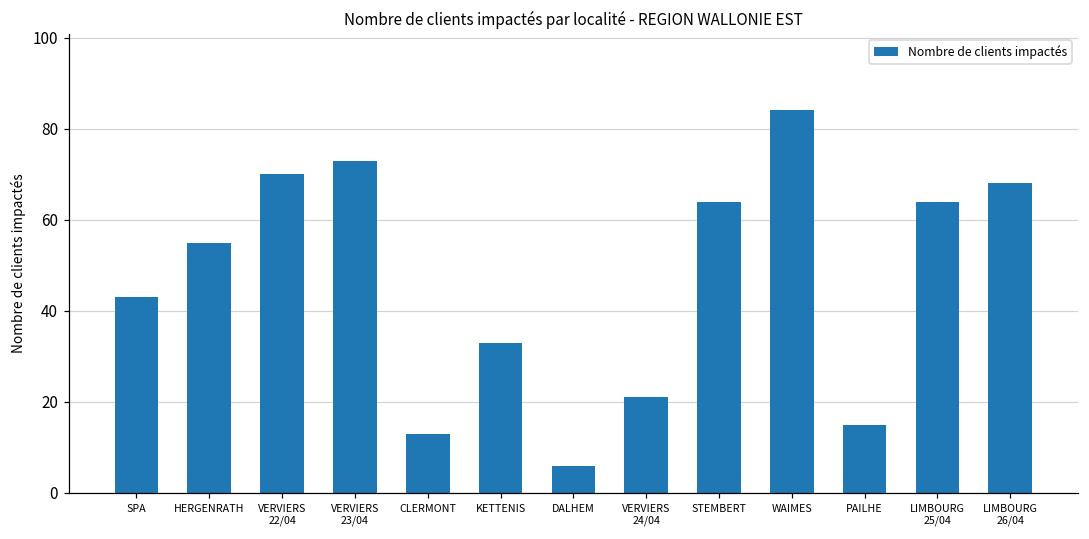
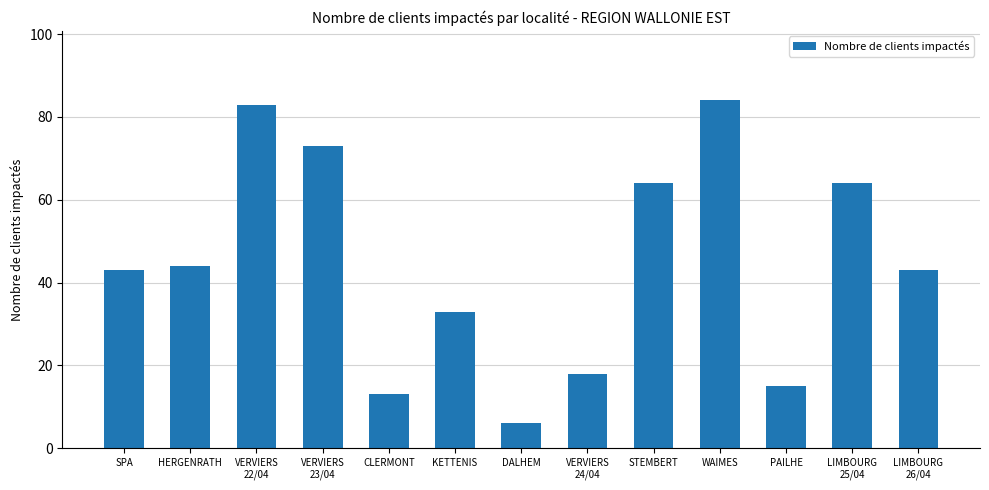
HERGENRATH: 55 -> 44
VERVIERS 22/04: 70 -> 83
VERVIERS 24/04: 21 -> 18
LIMBOURG 26/04: 68 -> 43
